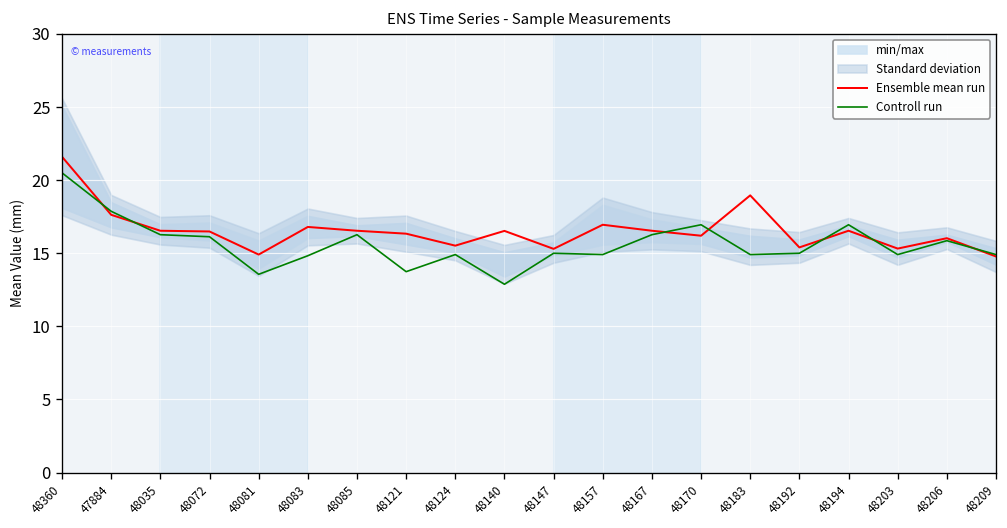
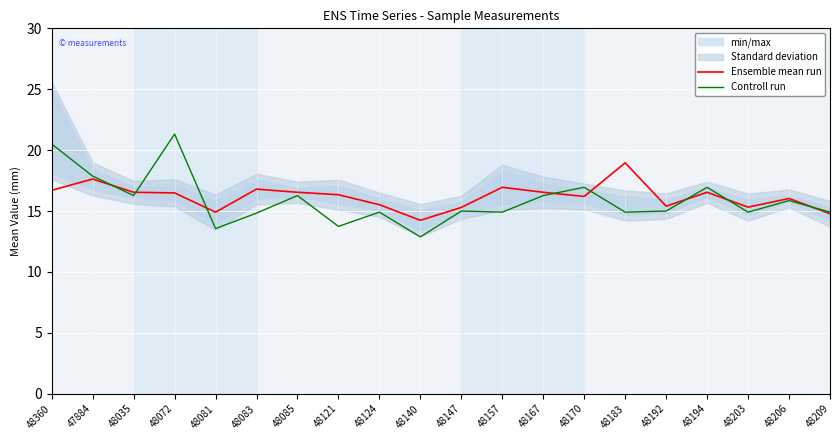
Ensemble mean run, 48360: 21.6 -> 16.7
Controll run, 48072: 16.1 -> 21.3
Ensemble mean run, 48140: 16.5 -> 14.2
